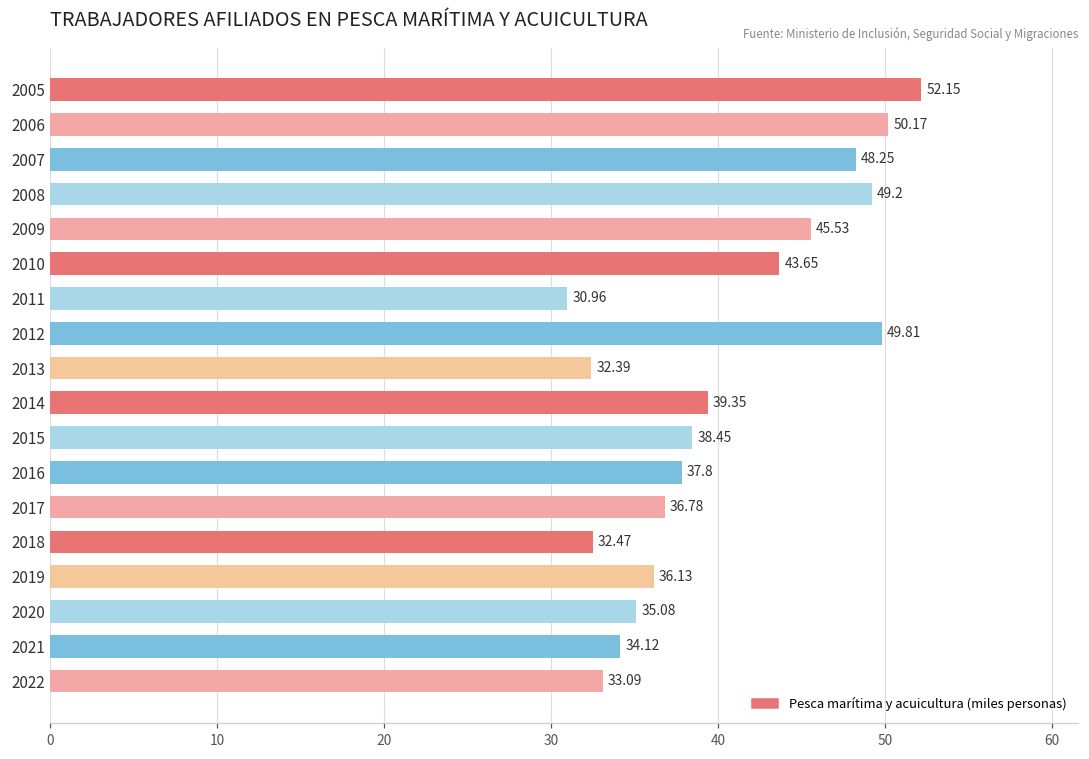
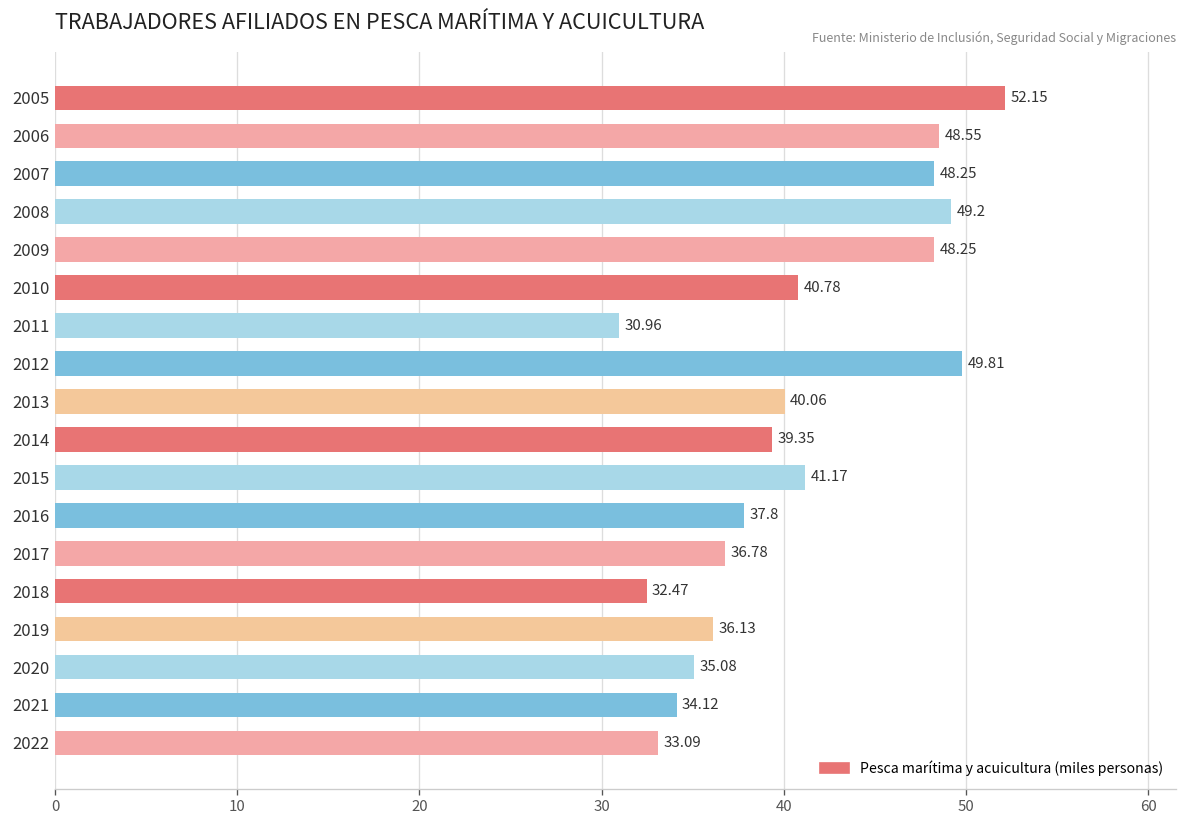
2006: 50.17 -> 48.55
2009: 45.53 -> 48.25
2010: 43.65 -> 40.78
2013: 32.39 -> 40.06
2015: 38.45 -> 41.17
